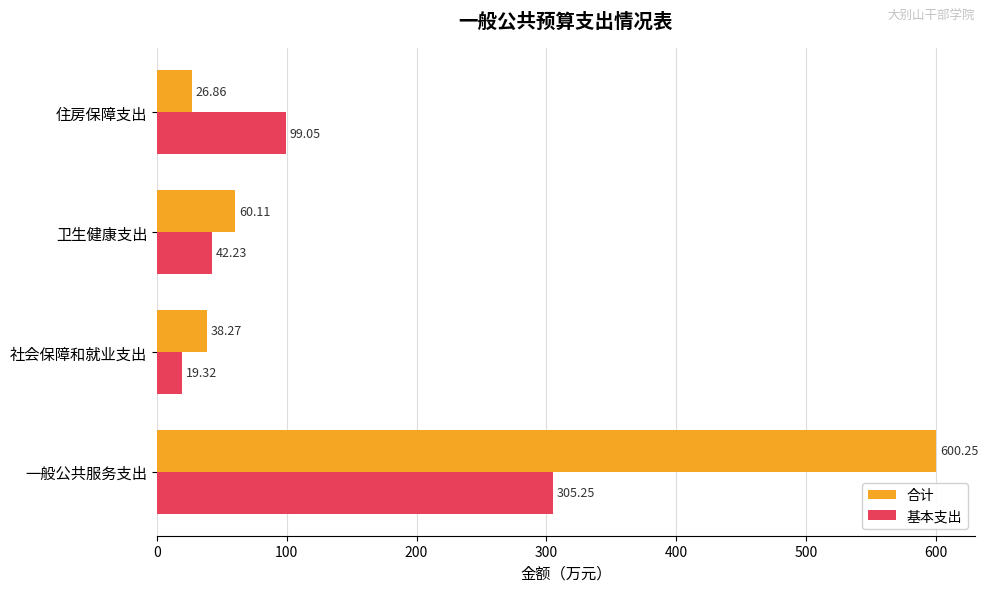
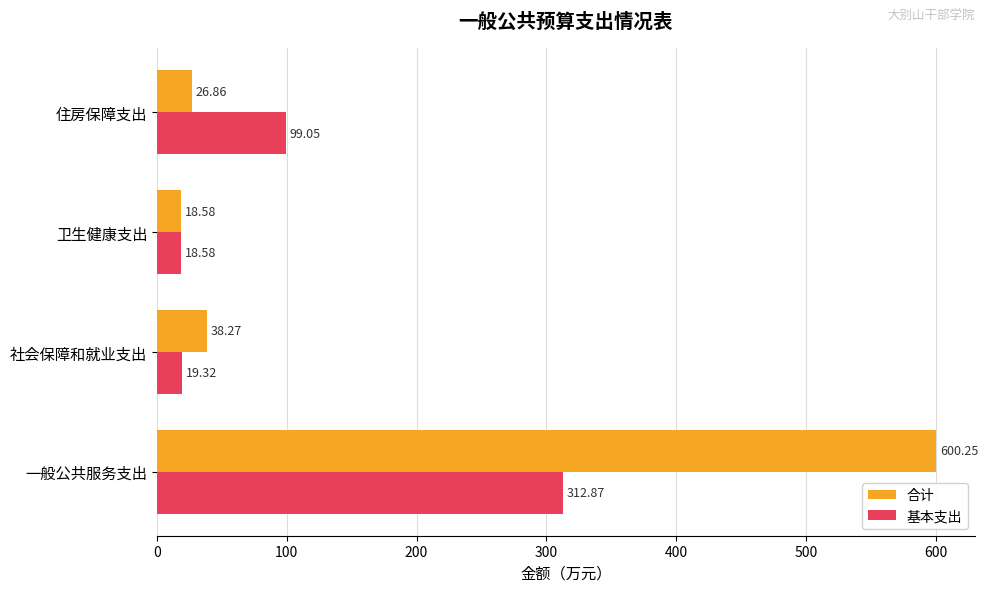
合计, 卫生健康支出: 60.11 -> 18.58
基本支出, 卫生健康支出: 42.23 -> 18.58
基本支出, 一般公共服务支出: 305.25 -> 312.87
